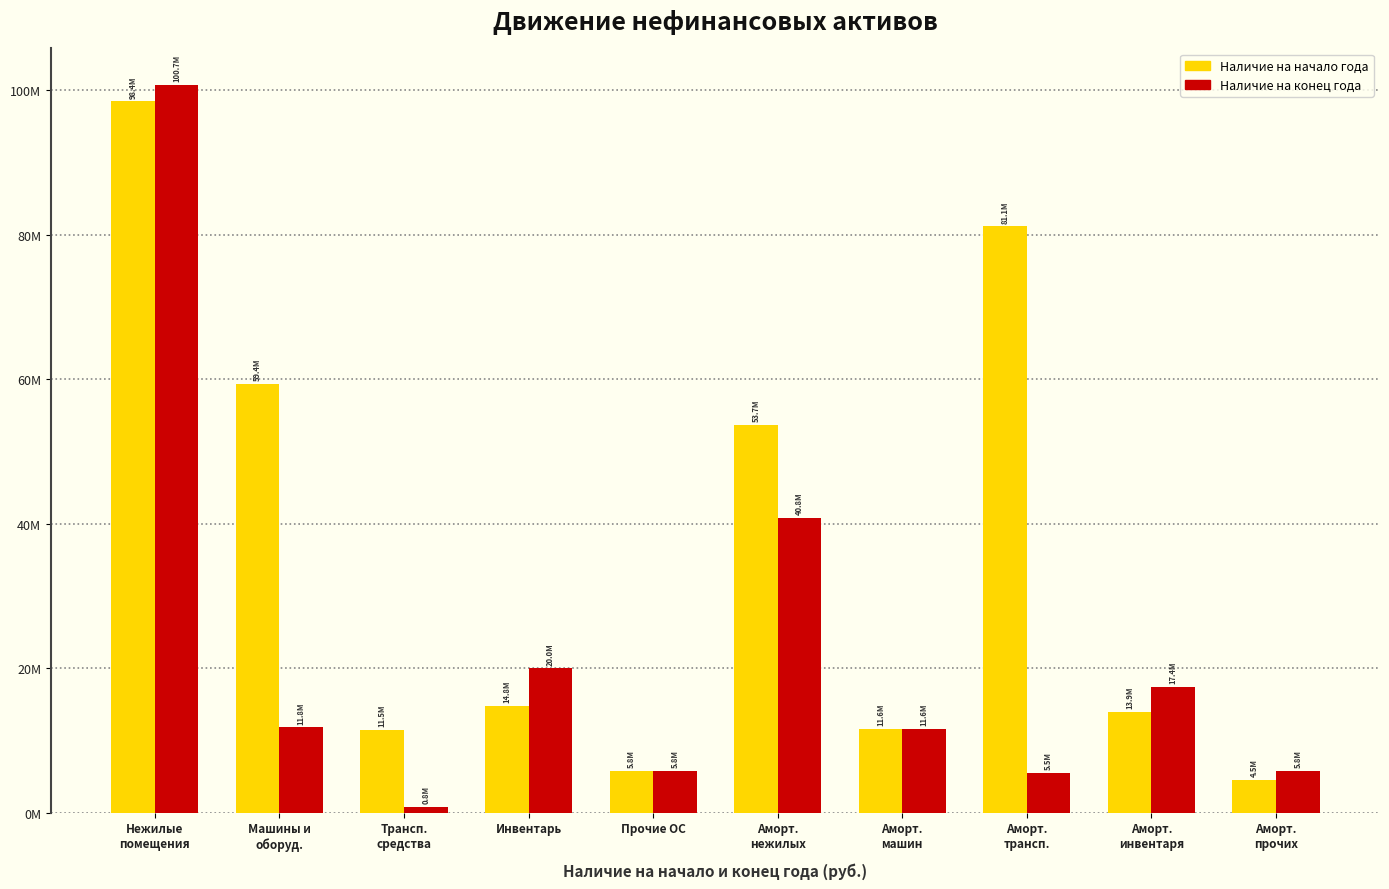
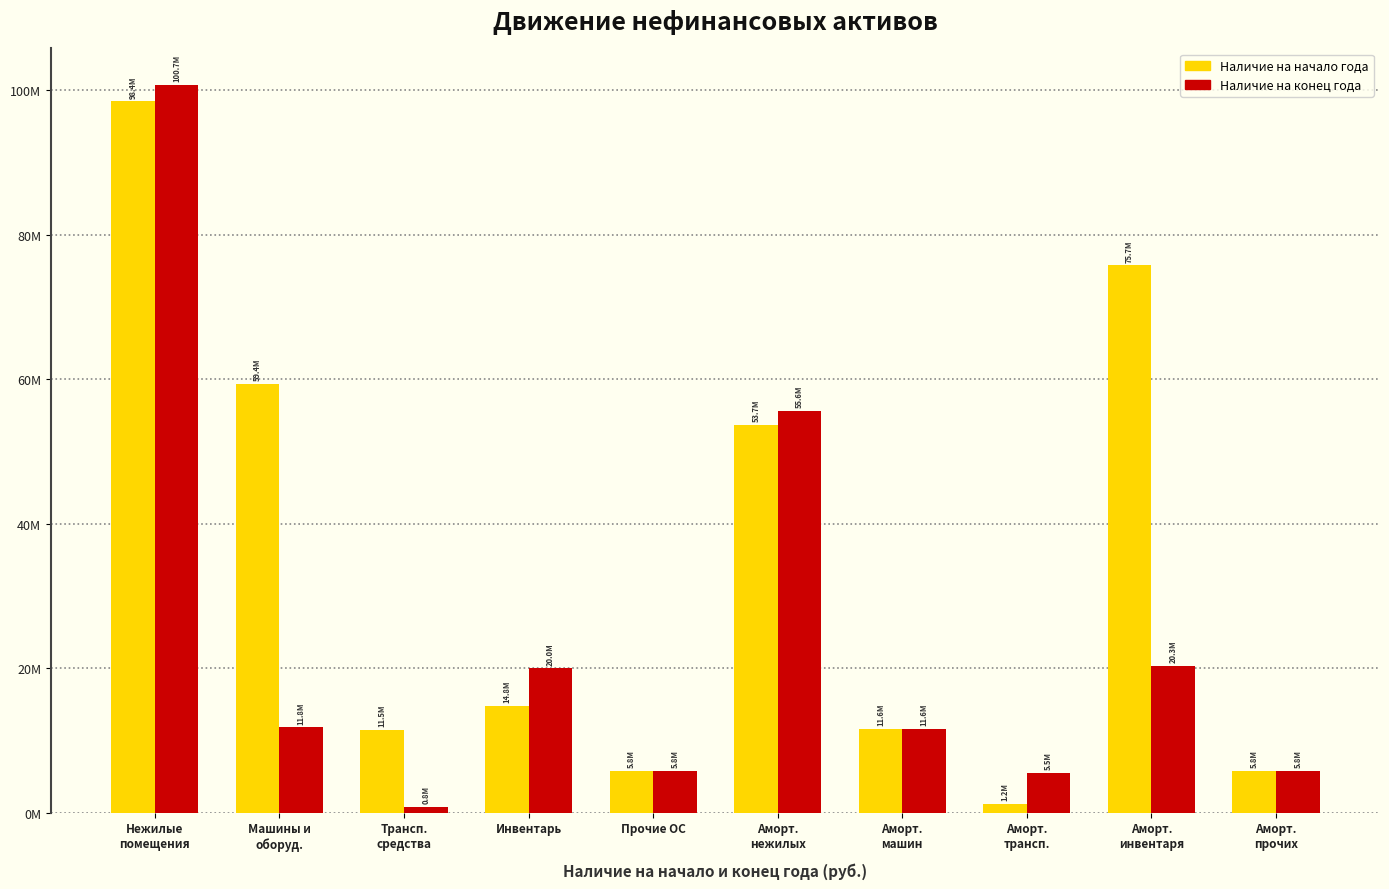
Наличие на конец года, Аморт. нежилых: 40.8M -> 55.6M
Наличие на начало года, Аморт. трансп.: 81.1M -> 1.2M
Наличие на начало года, Аморт. инвентаря: 13.9M -> 75.7M
Наличие на конец года, Аморт. инвентаря: 17.4M -> 20.3M
Наличие на начало года, Аморт. прочих: 4.5M -> 5.8M
